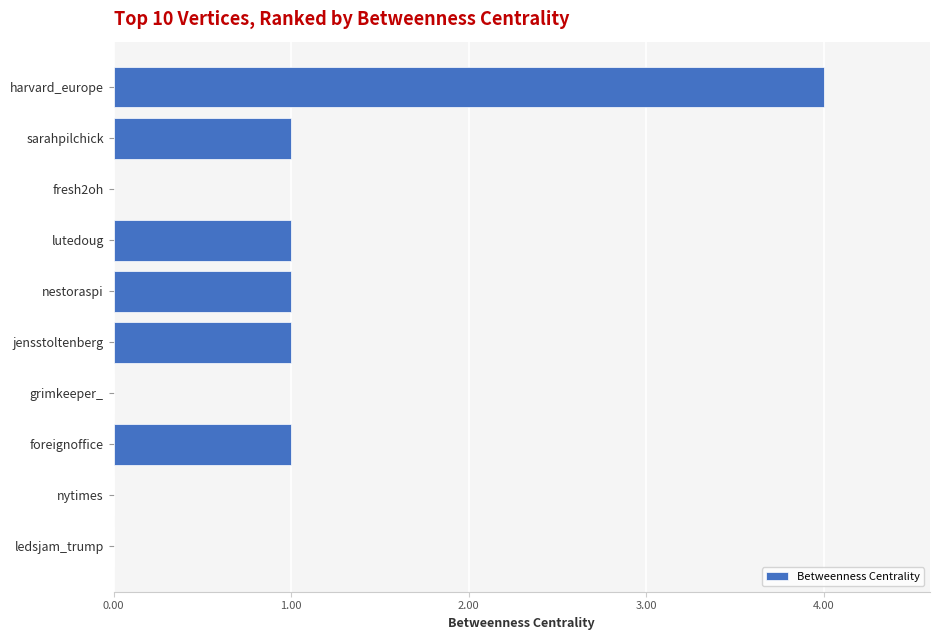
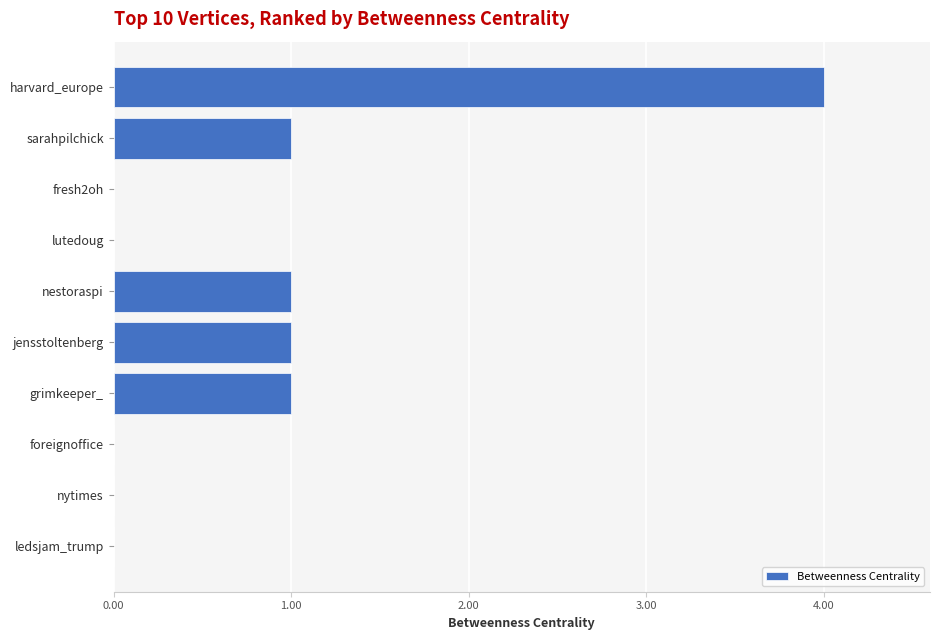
lutedoug: 1 -> 0
grimkeeper_: 0 -> 1
foreignoffice: 1 -> 0
